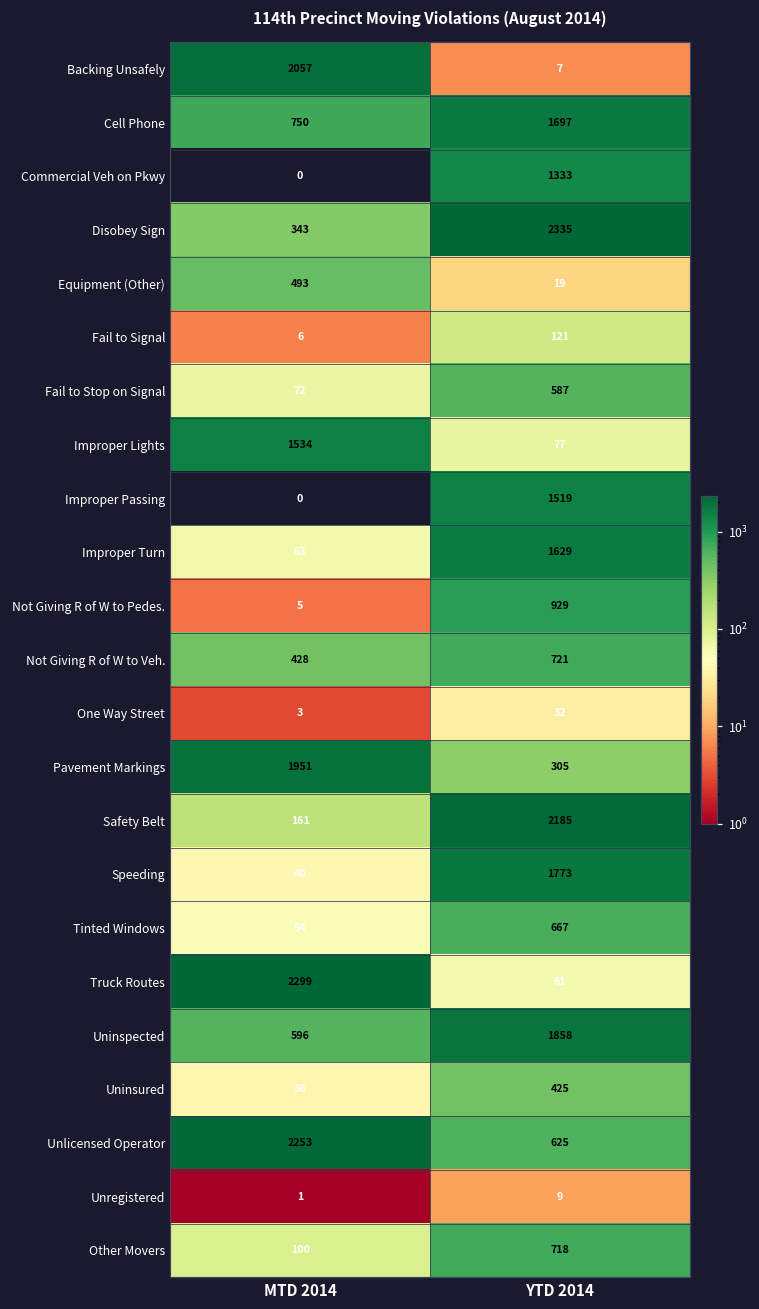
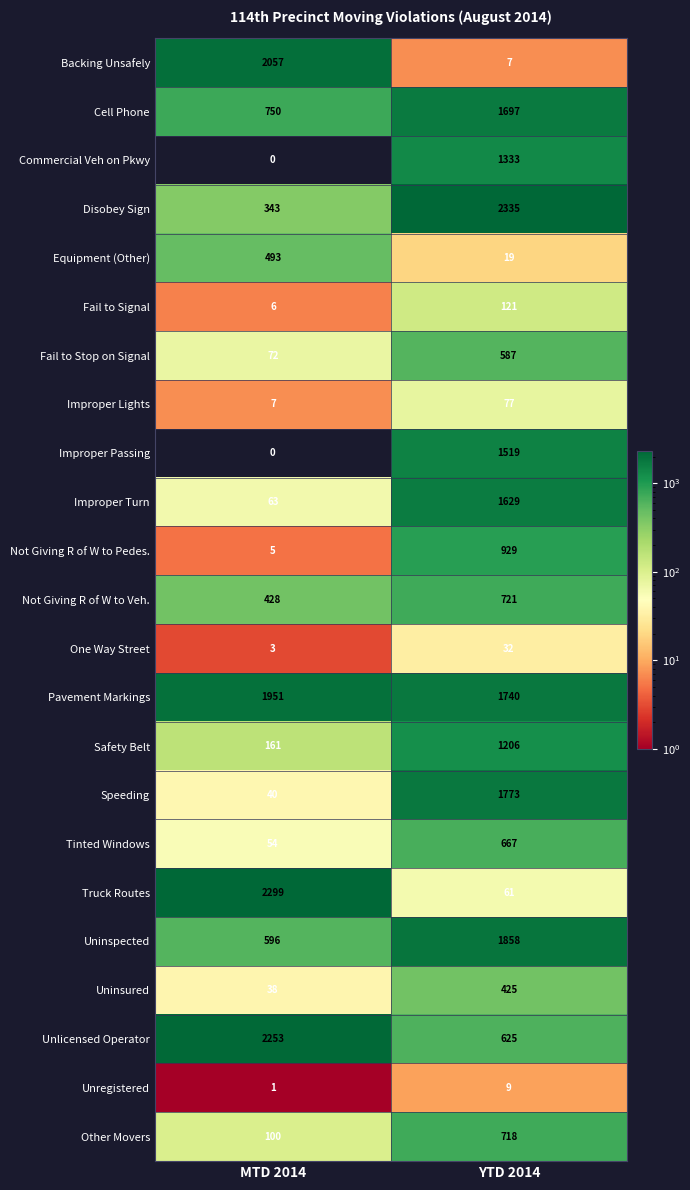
Improper Lights, MTD 2014: 1534 -> 7
Pavement Markings, YTD 2014: 305 -> 1740
Safety Belt, YTD 2014: 2185 -> 1206
